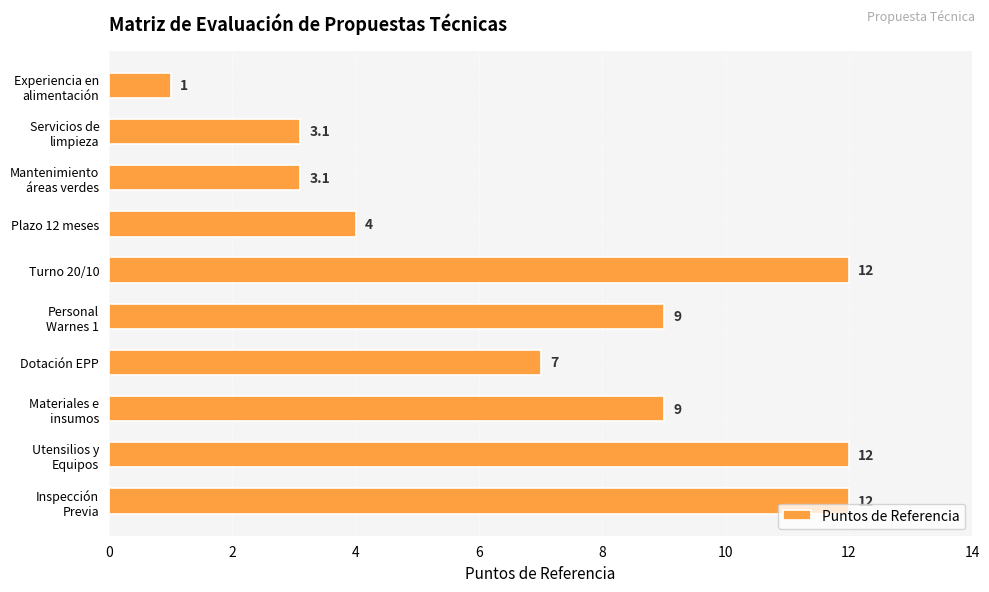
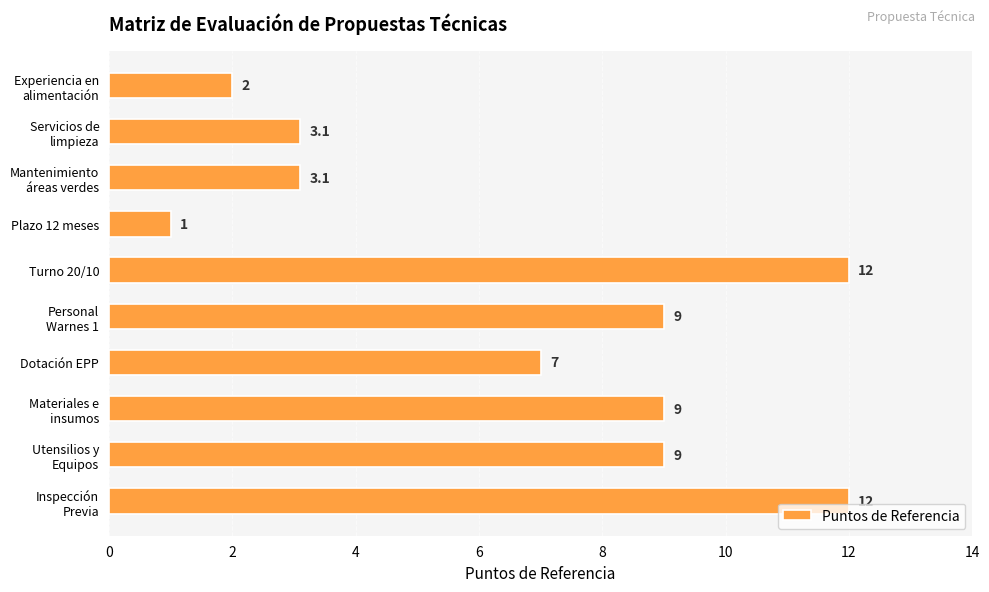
Experiencia en alimentación: 1 -> 2
Plazo 12 meses: 4 -> 1
Utensilios y Equipos: 12 -> 9
